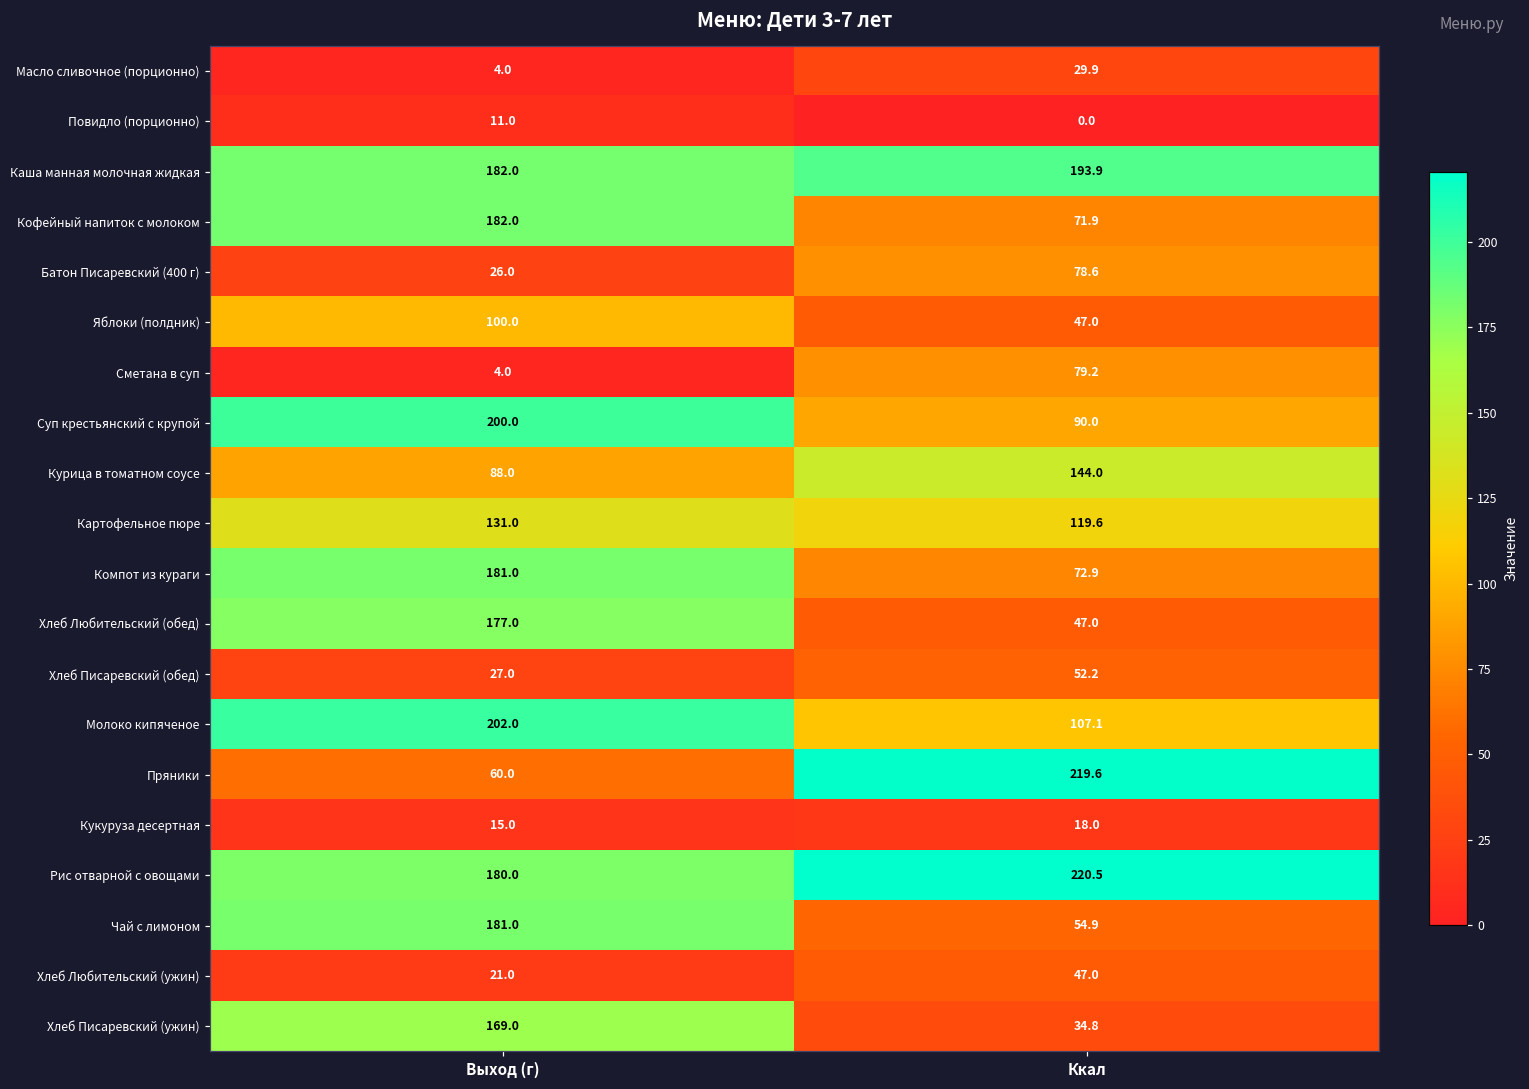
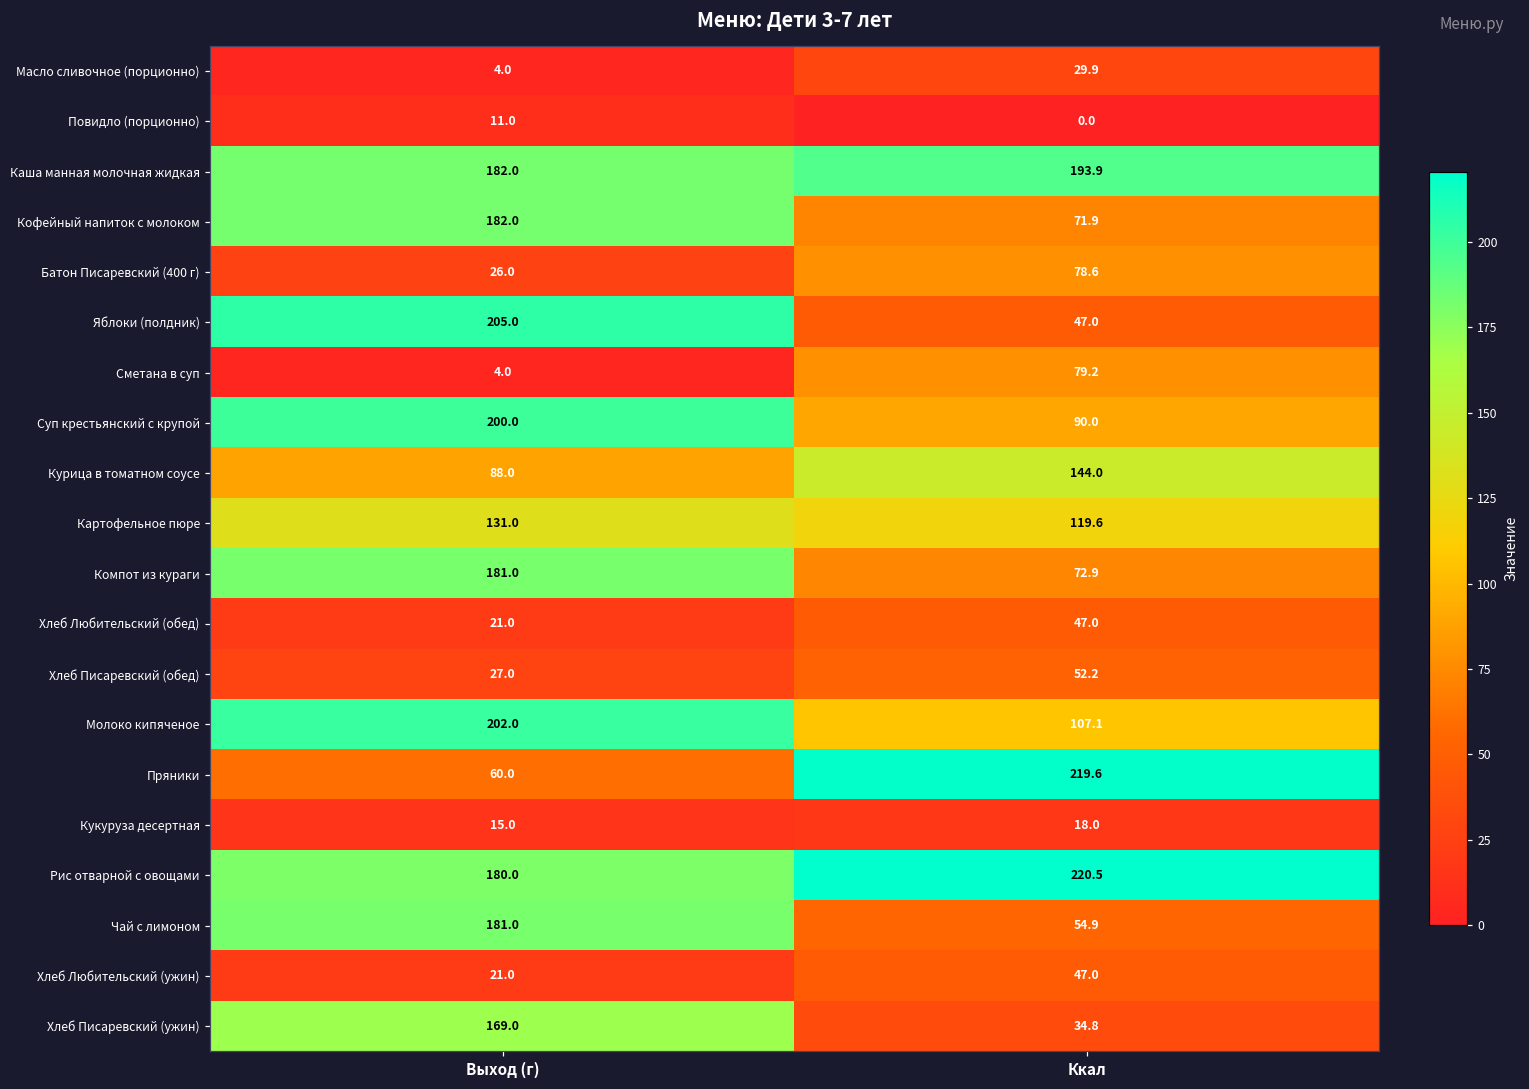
Яблоки (полдник), Выход (г): 100.0 -> 205.0
Хлеб Любительский (обед), Выход (г): 177.0 -> 21.0
